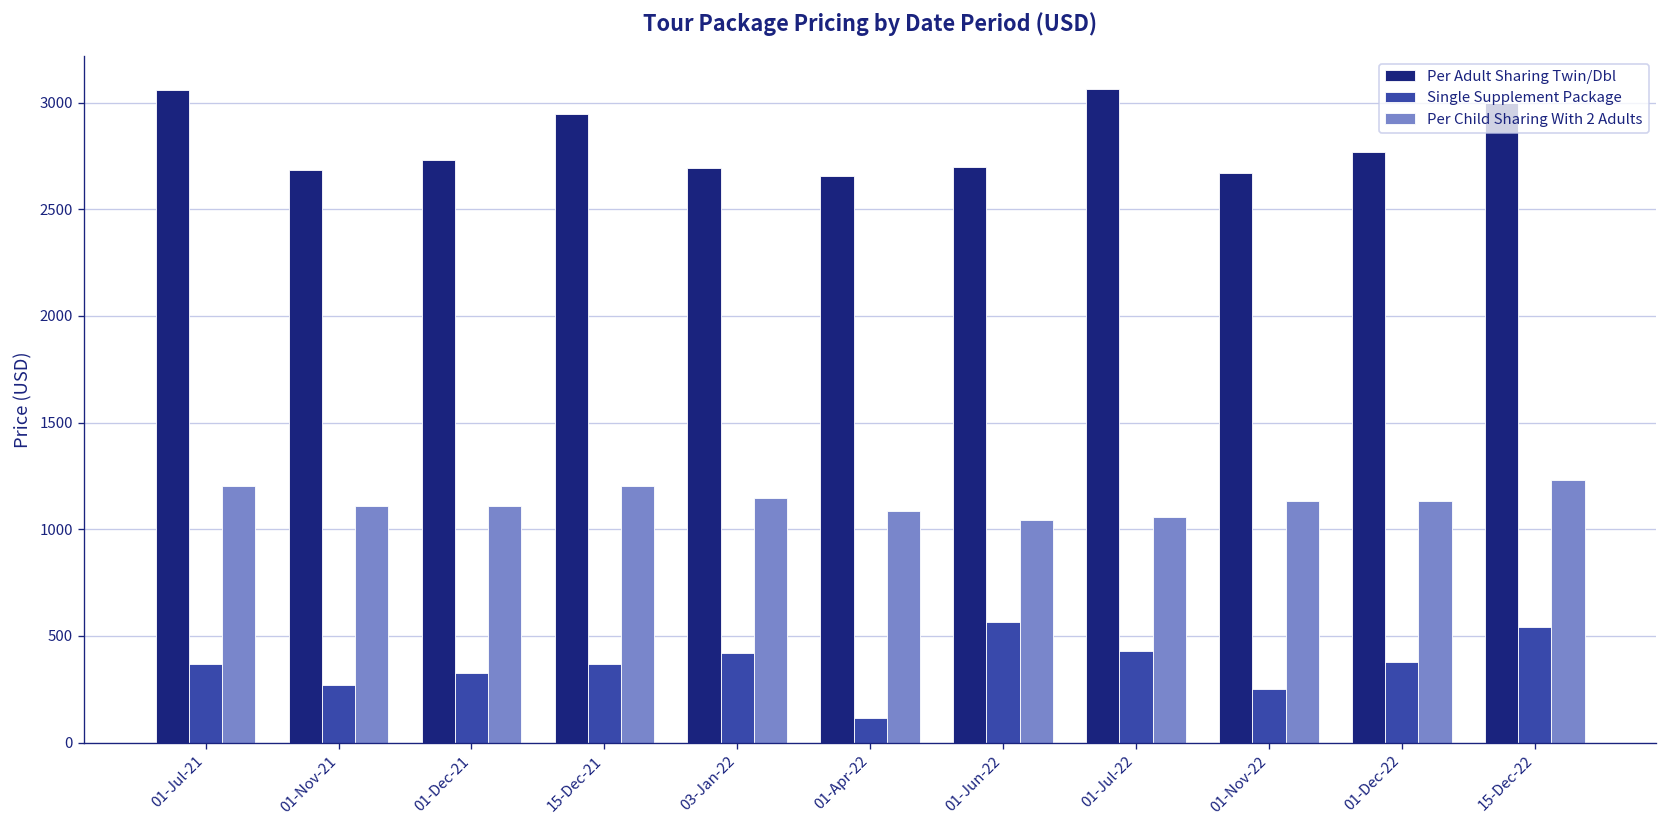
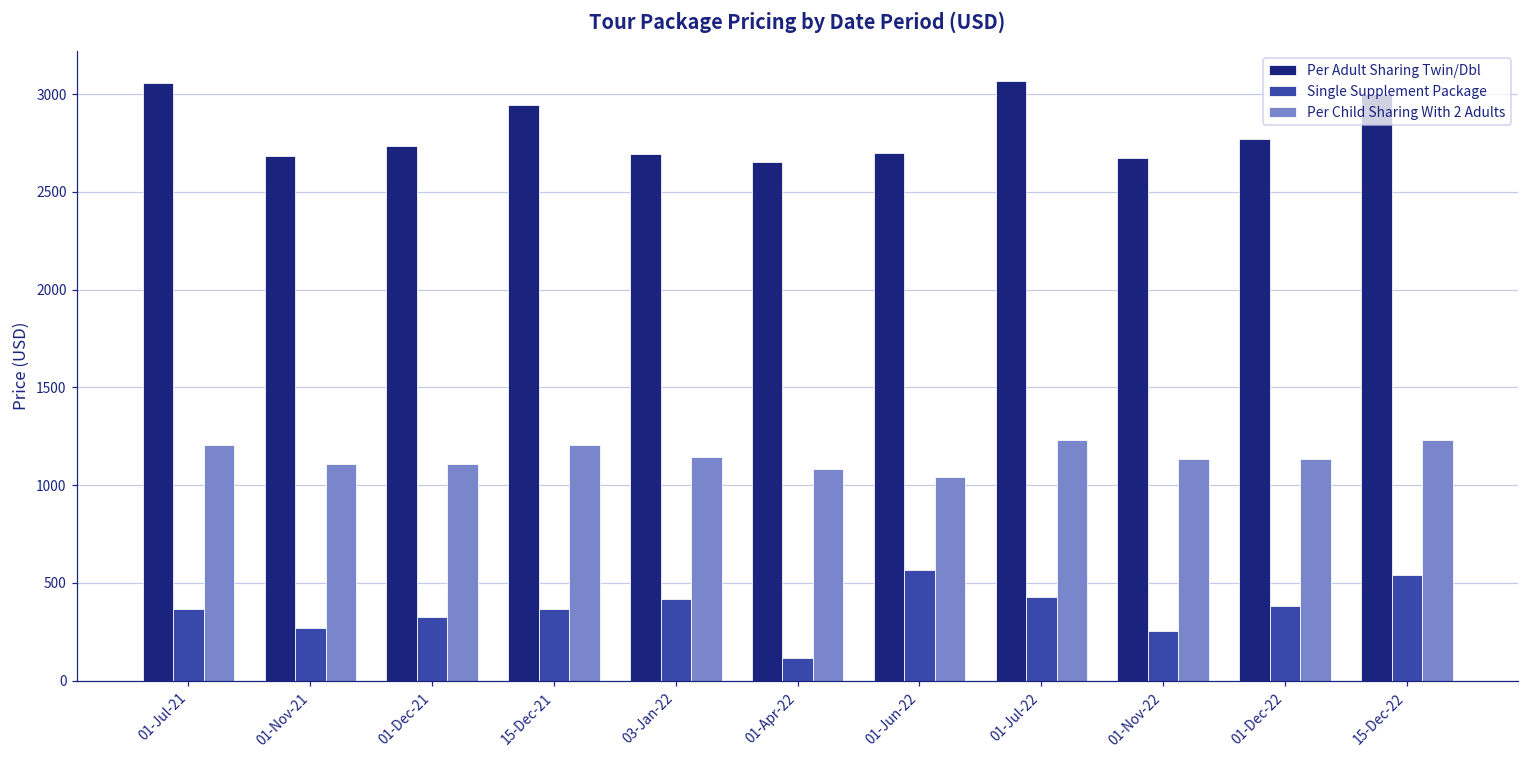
Per Child Sharing With 2 Adults, 01-Jul-22: 1060 -> 1230
